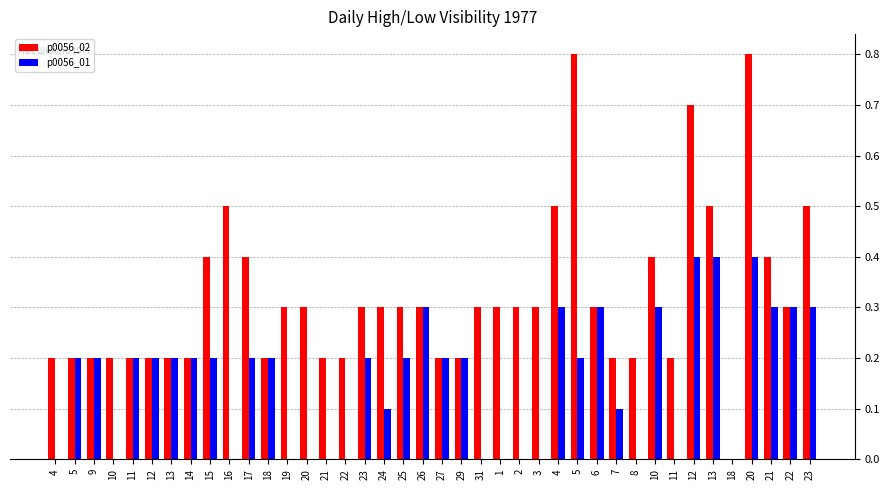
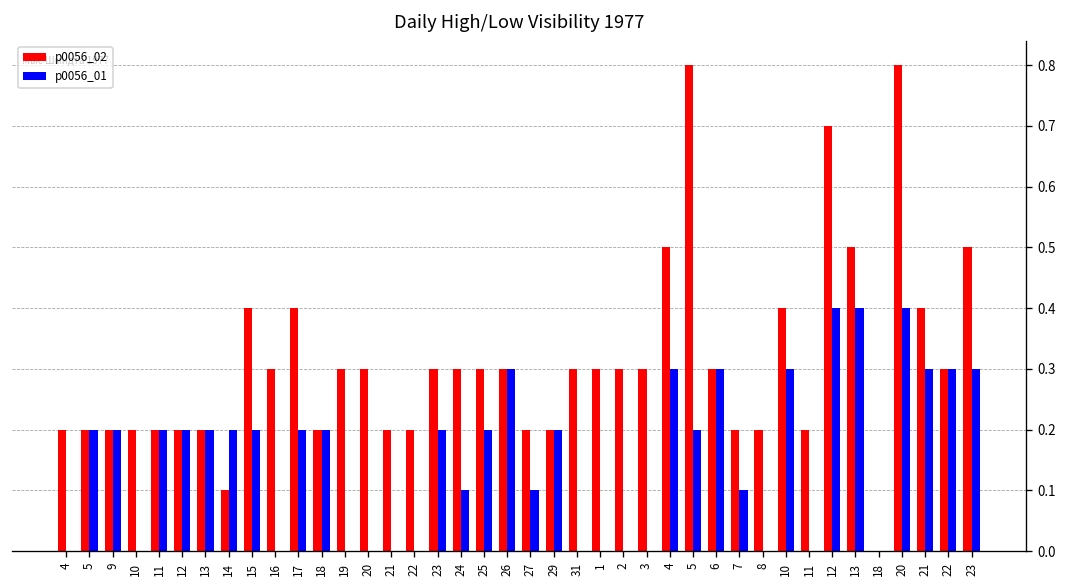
p0056_02, 14: 0.2 -> 0.1
p0056_02, 16: 0.5 -> 0.3
p0056_01, 27: 0.2 -> 0.1
